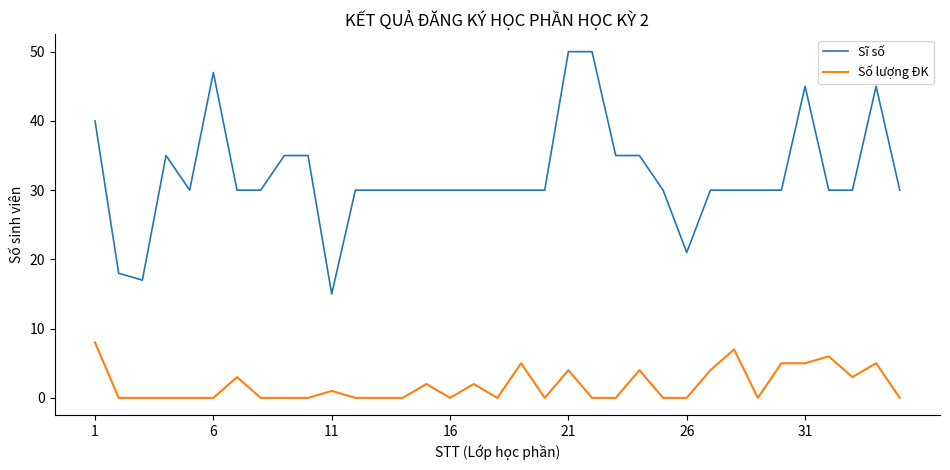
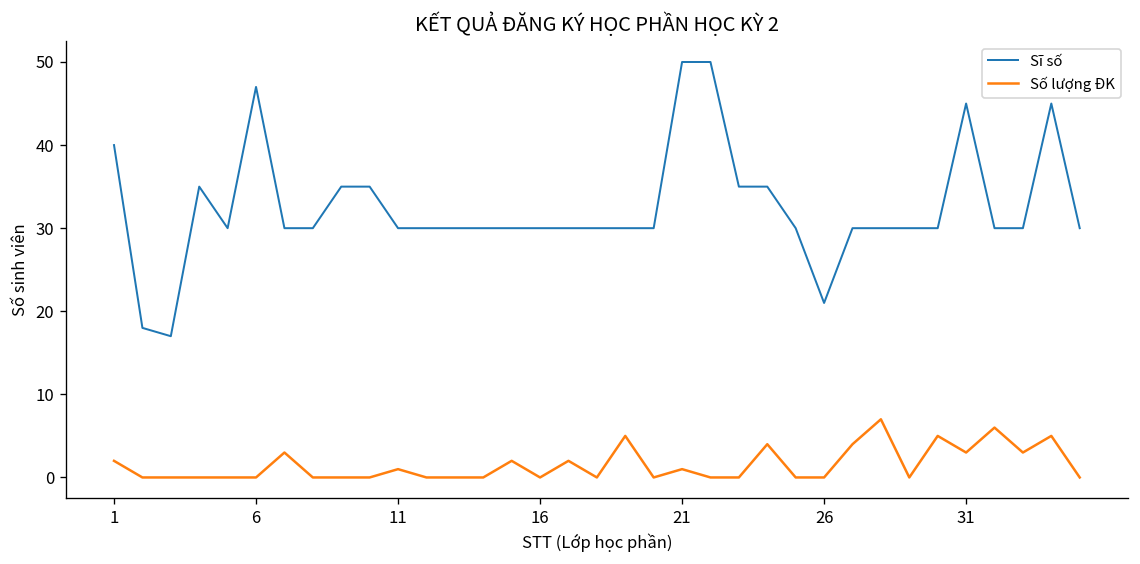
Số lượng ĐK, 1: 8 -> 2
Sĩ số, 11: 15 -> 30
Số lượng ĐK, 21: 4 -> 1
Số lượng ĐK, 31: 5 -> 3
